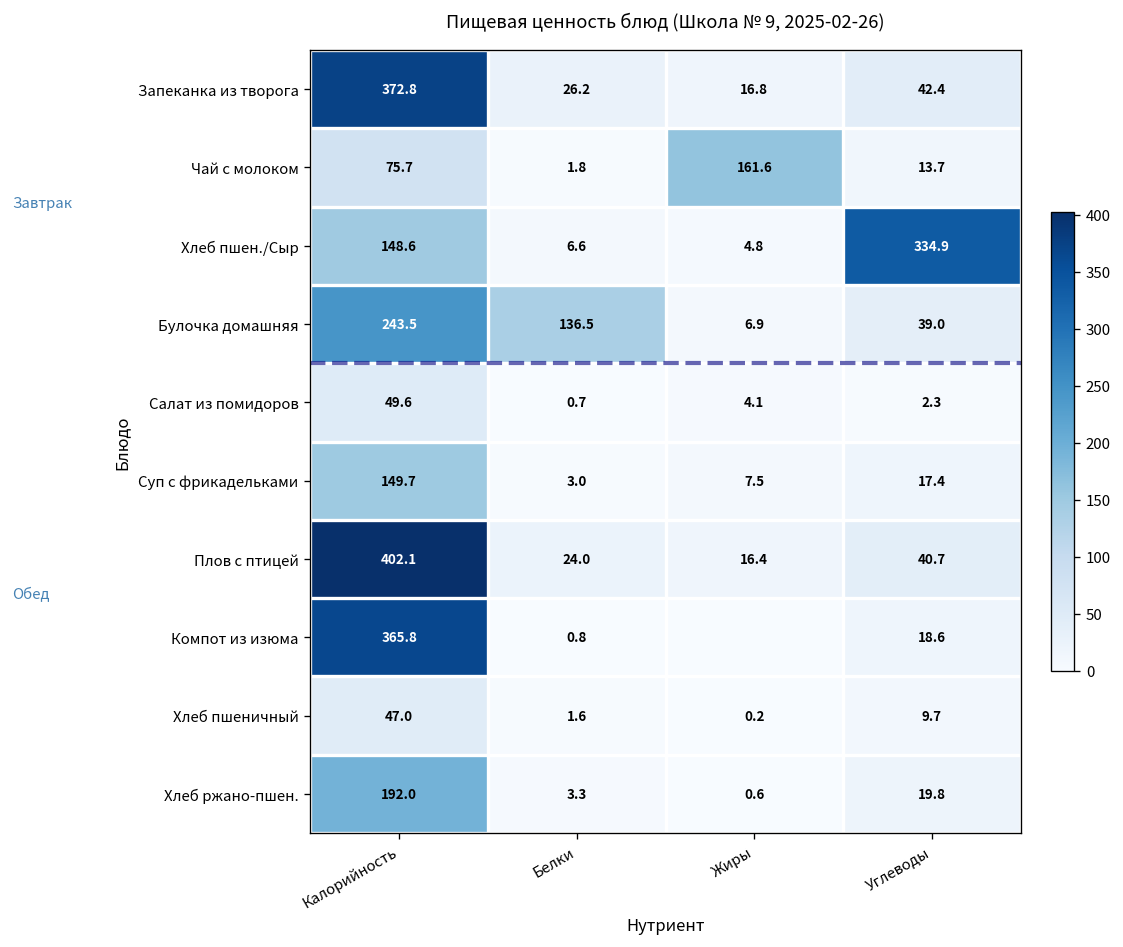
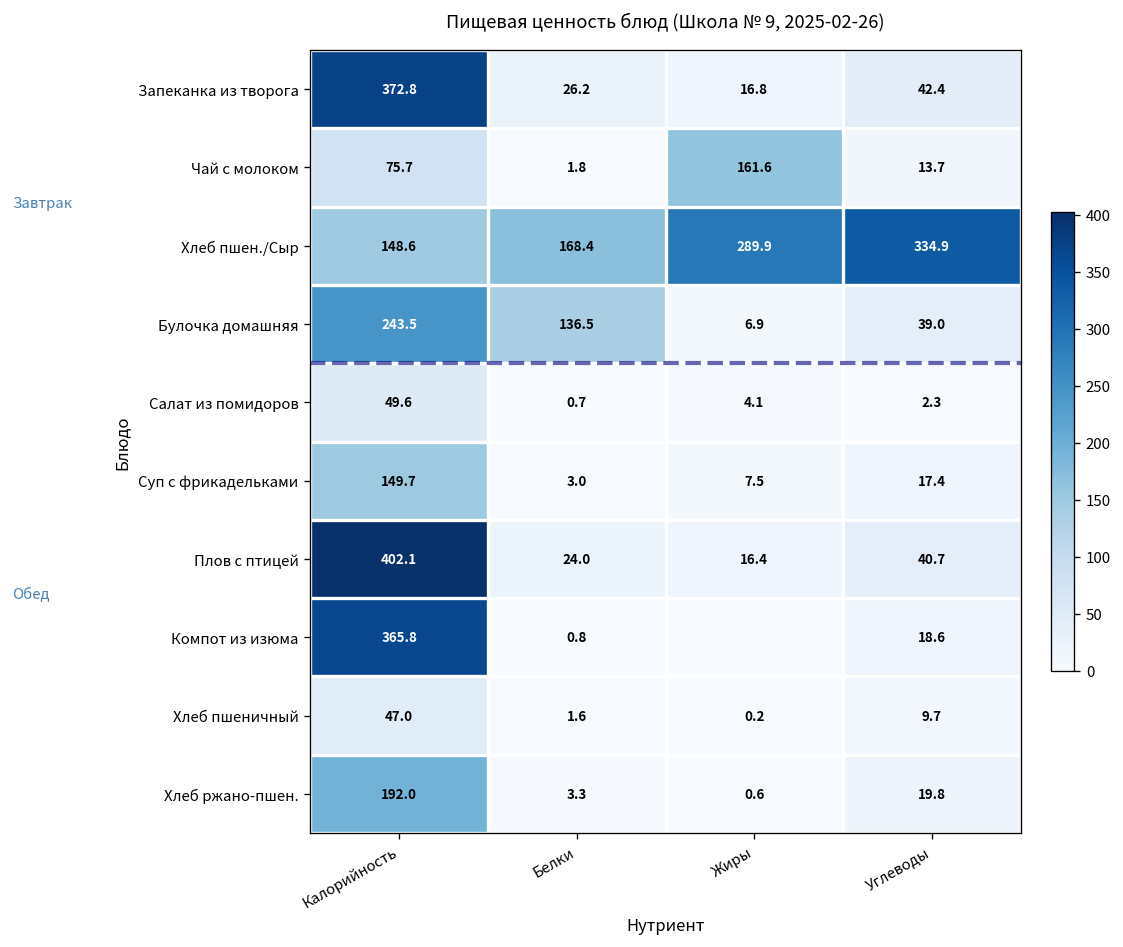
Хлеб пшен./Сыр, Белки: 6.6 -> 168.4
Хлеб пшен./Сыр, Жиры: 4.8 -> 289.9
